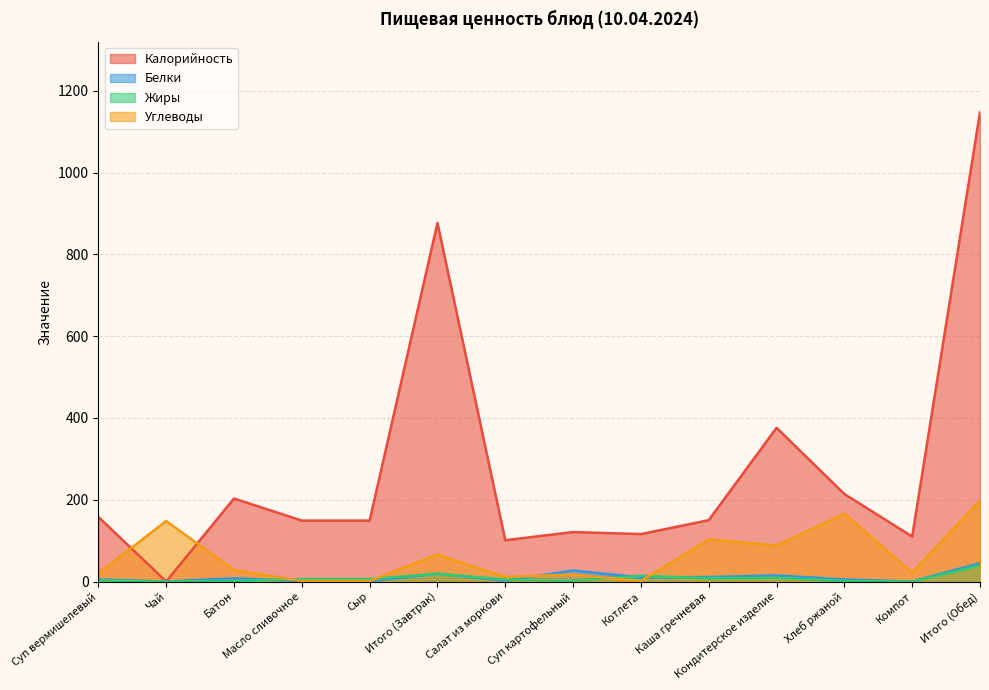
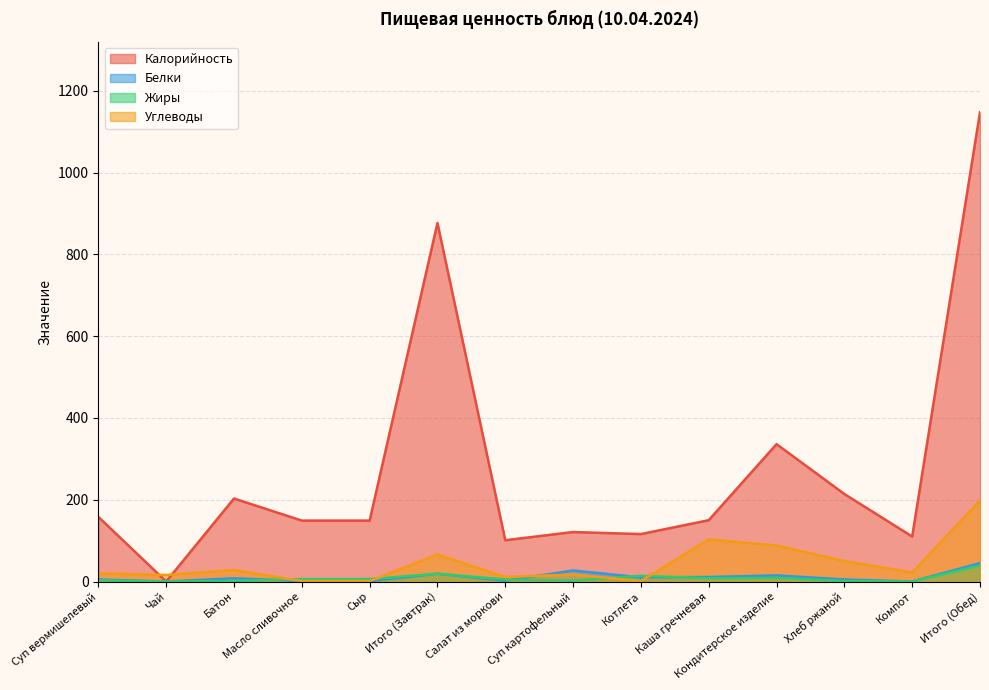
Углеводы, Чай: 150 -> 20
Калорийность, Кондитерское изделие: 380 -> 340
Углеводы, Хлеб ржаной: 170 -> 50
